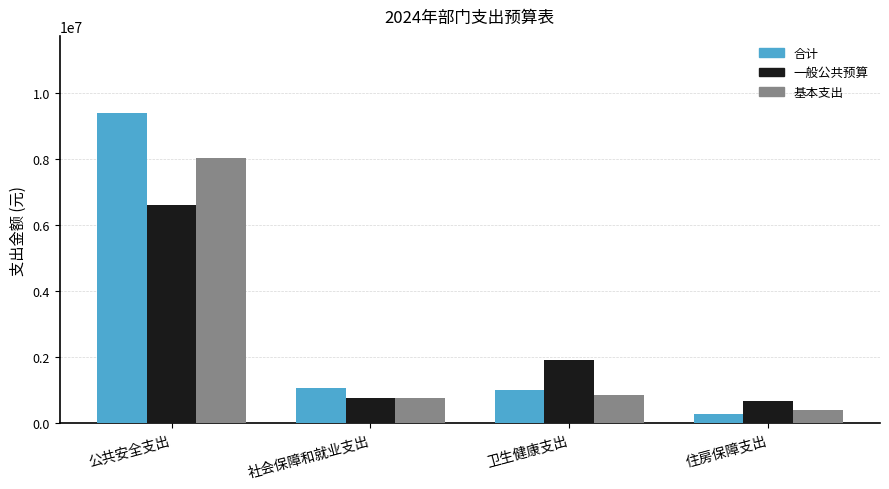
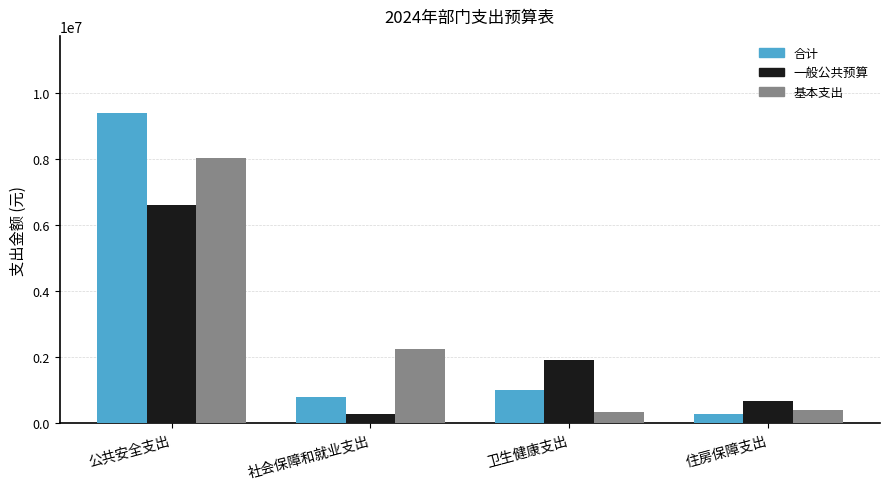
合计, 社会保障和就业支出: 1100000 -> 800000
一般公共预算, 社会保障和就业支出: 800000 -> 300000
基本支出, 社会保障和就业支出: 800000 -> 2200000
基本支出, 卫生健康支出: 900000 -> 300000
